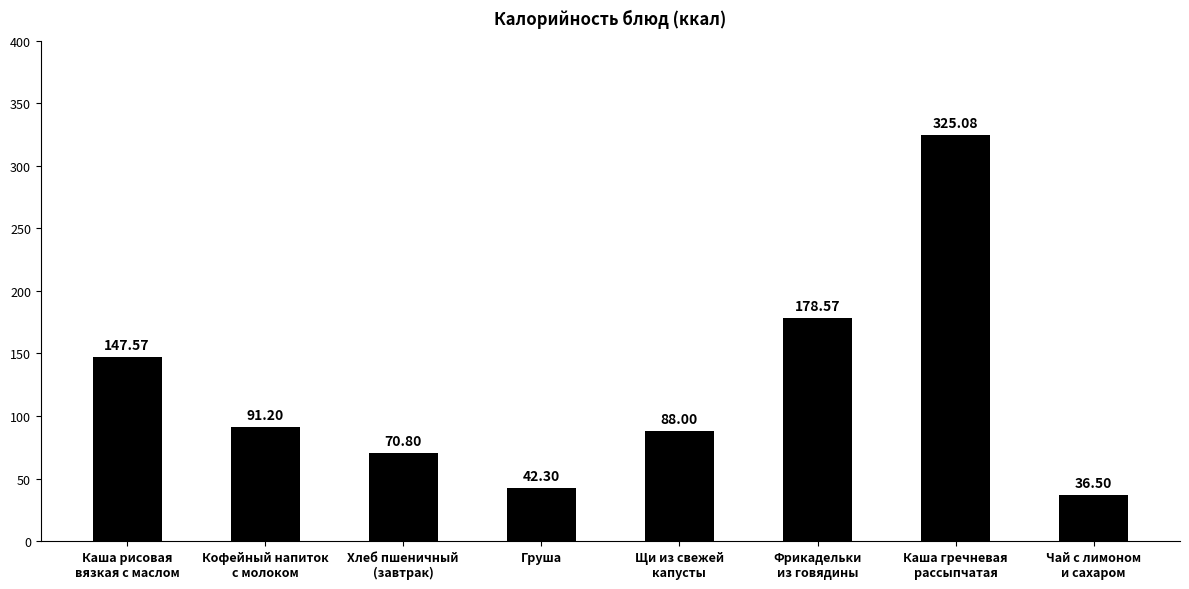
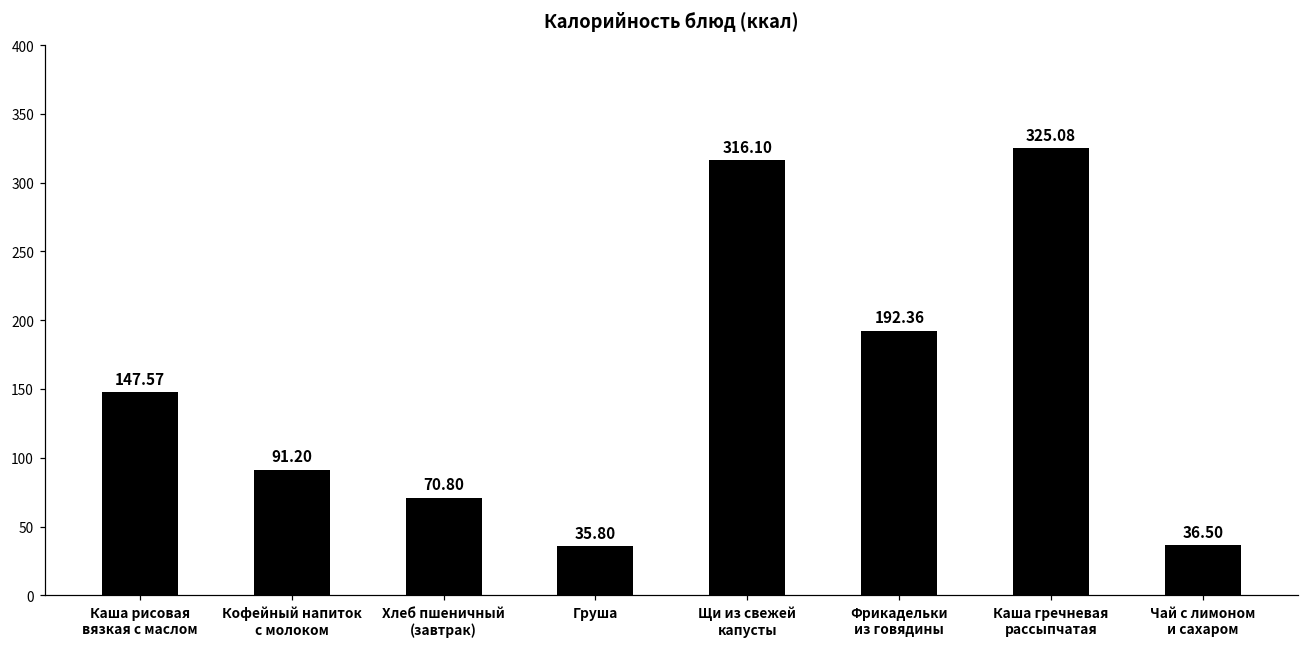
Груша: 42.30 -> 35.80
Щи из свежей капусты: 88.00 -> 316.10
Фрикадельки из говядины: 178.57 -> 192.36
